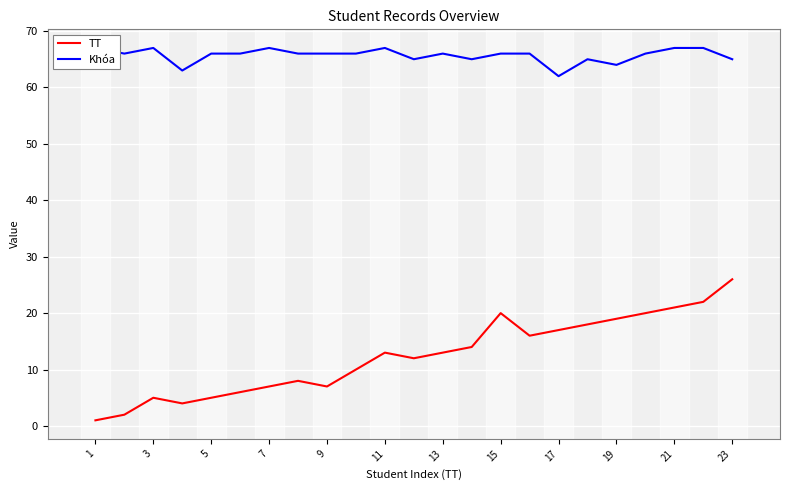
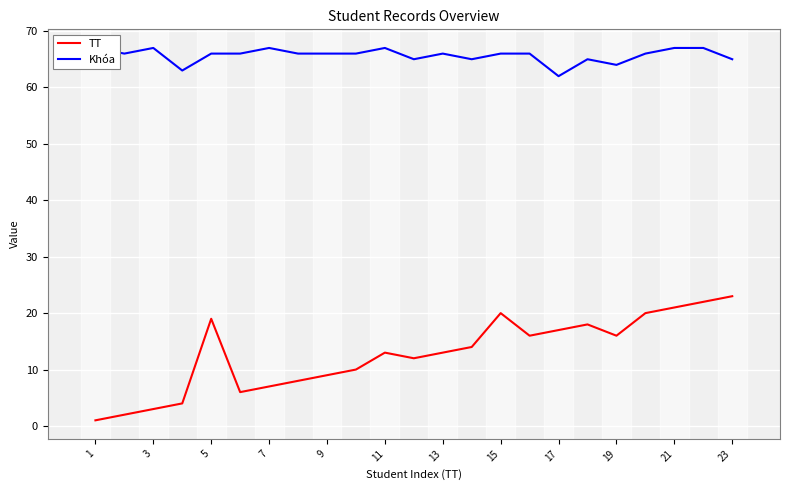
TT, 3: 5 -> 3
TT, 5: 5 -> 19
TT, 9: 7 -> 9
TT, 19: 19 -> 16
TT, 23: 26 -> 23
